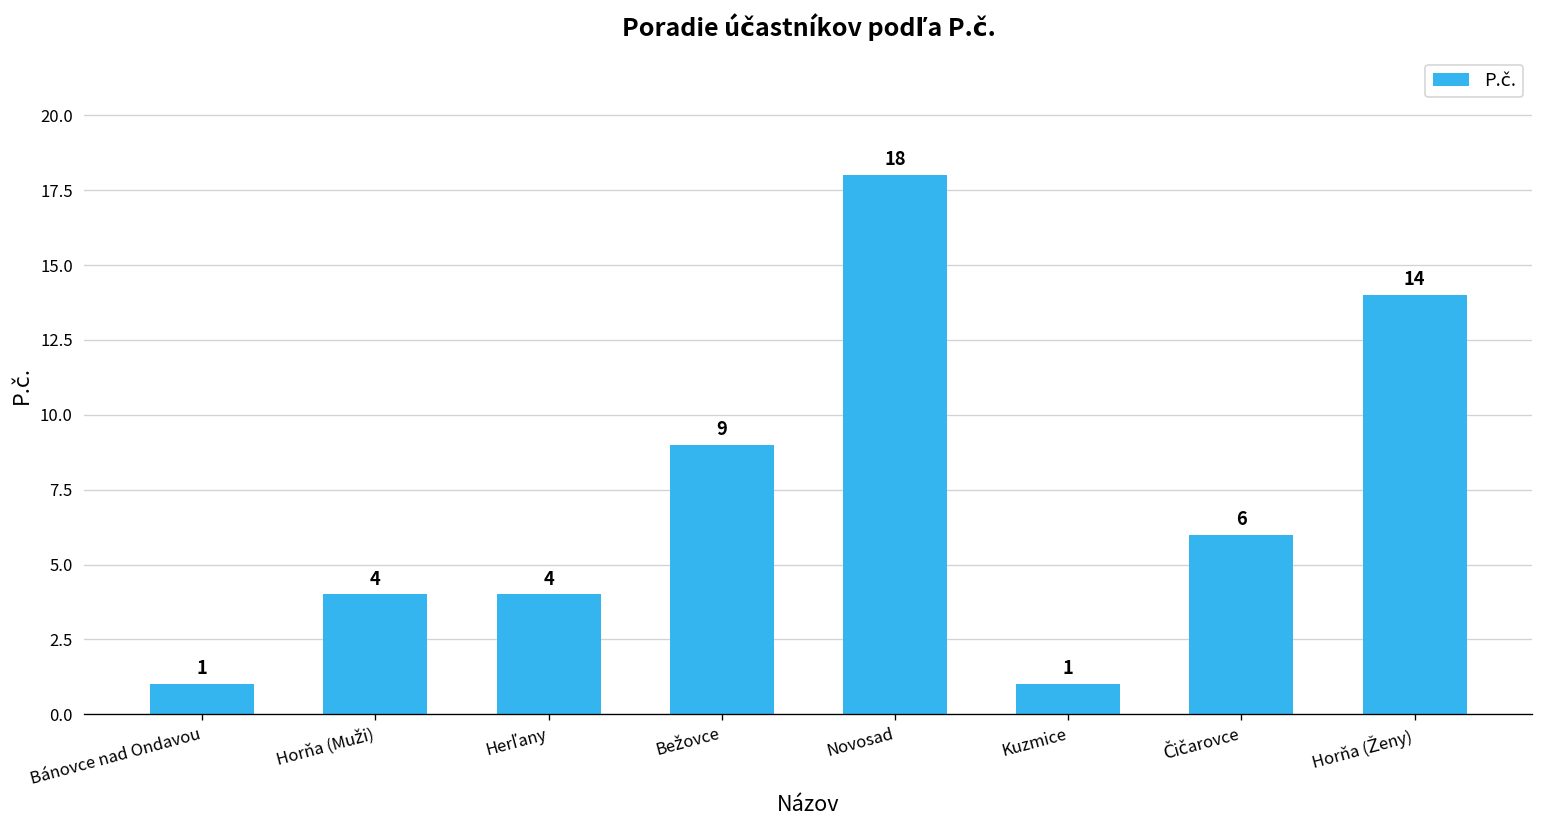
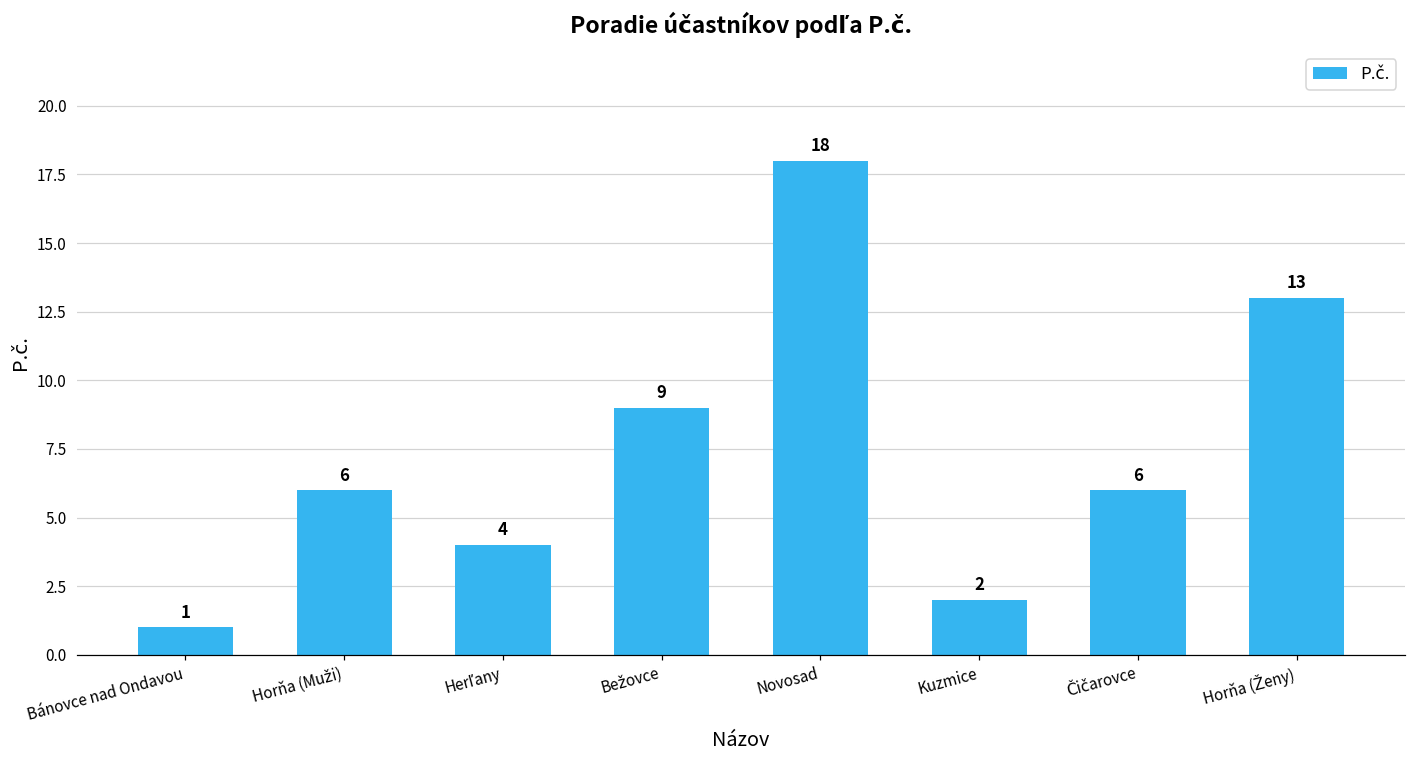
Horňa (Muži): 4 -> 6
Kuzmice: 1 -> 2
Horňa (Ženy): 14 -> 13
